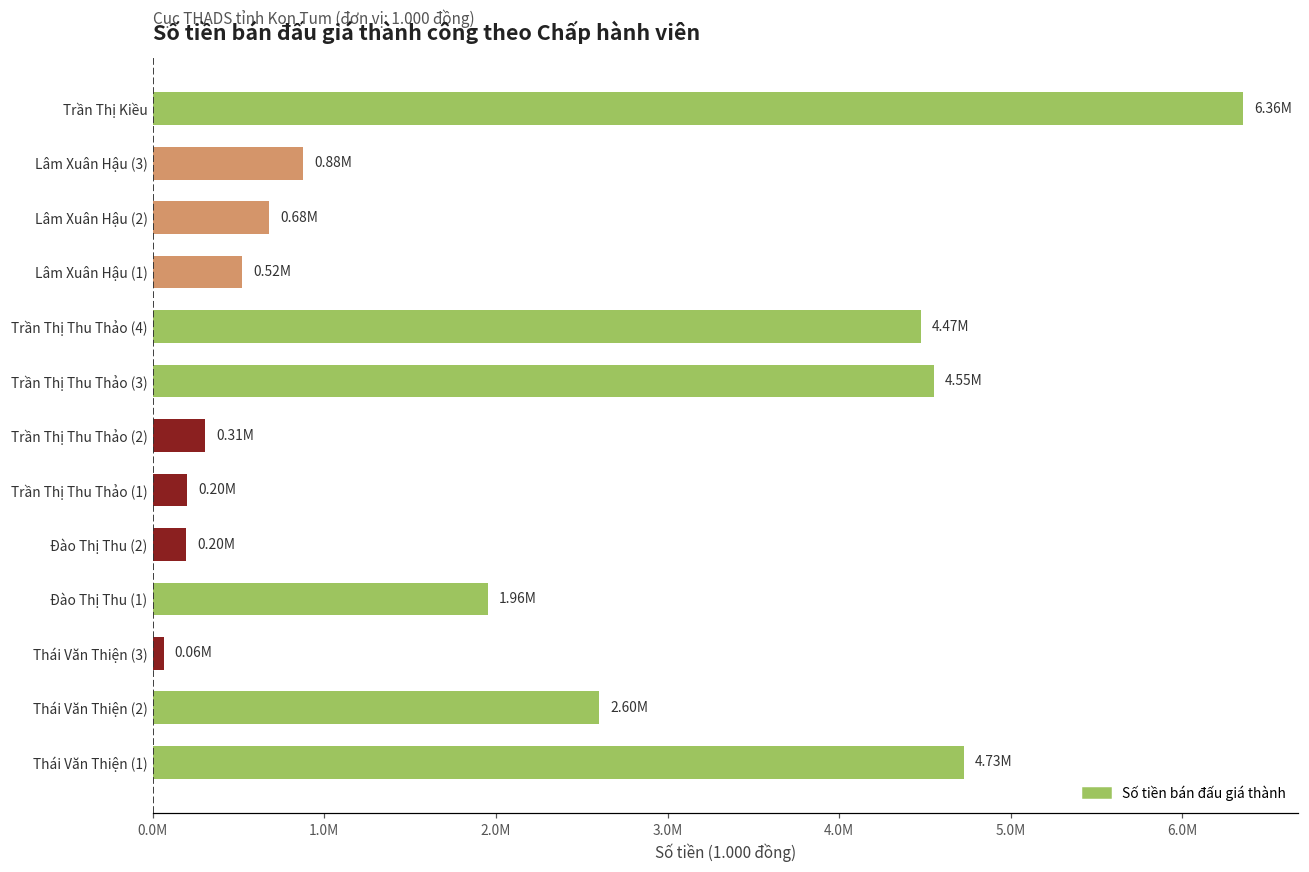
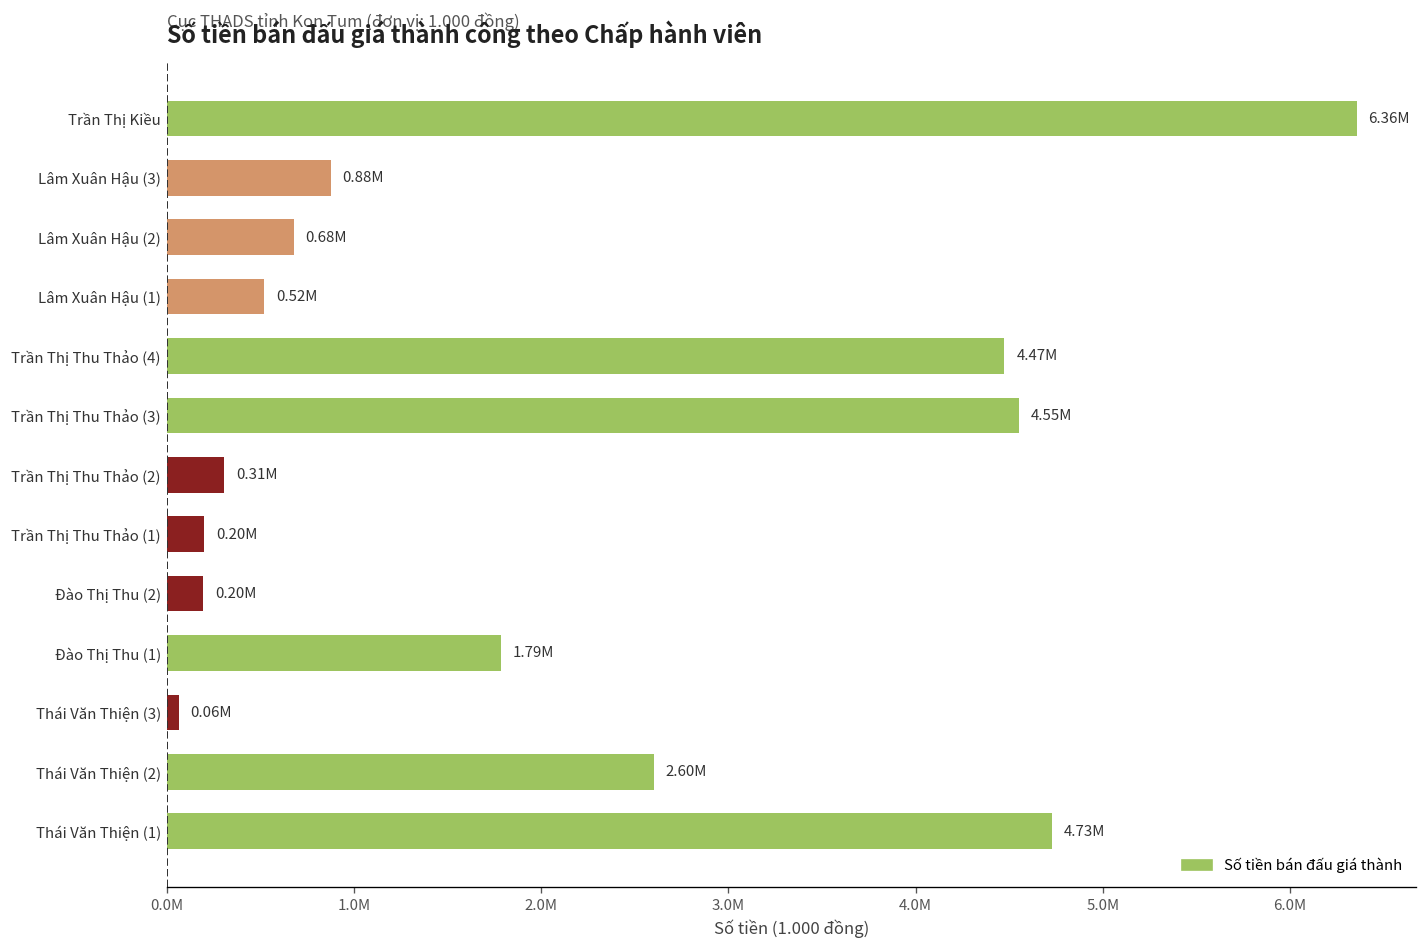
Đào Thị Thu (1): 1.96M -> 1.79M
